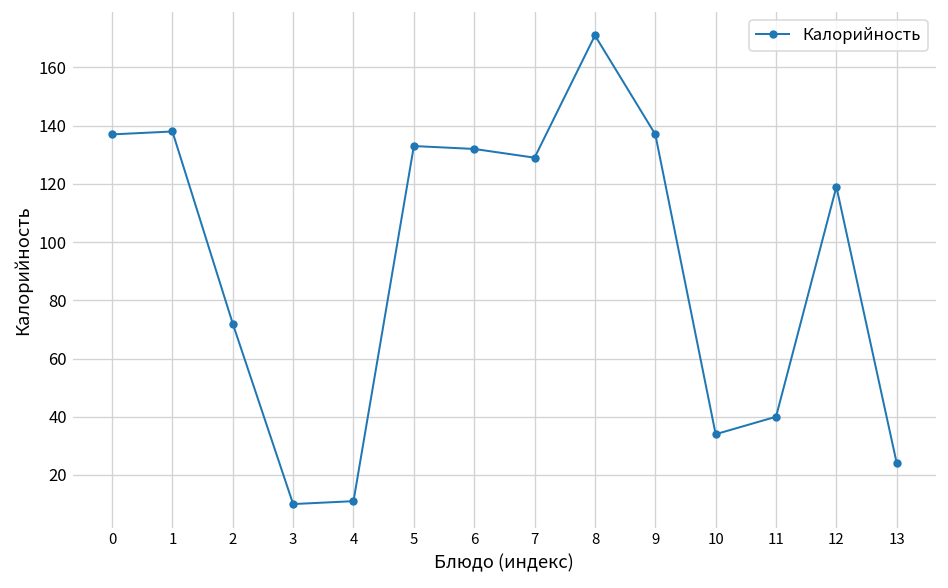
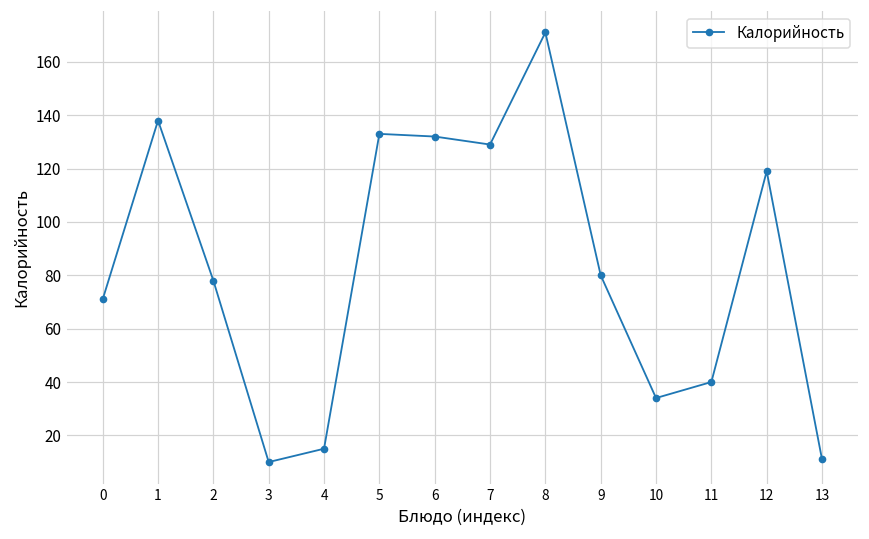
0: 137 -> 71
2: 72 -> 78
4: 11 -> 15
9: 137 -> 80
13: 24 -> 11
